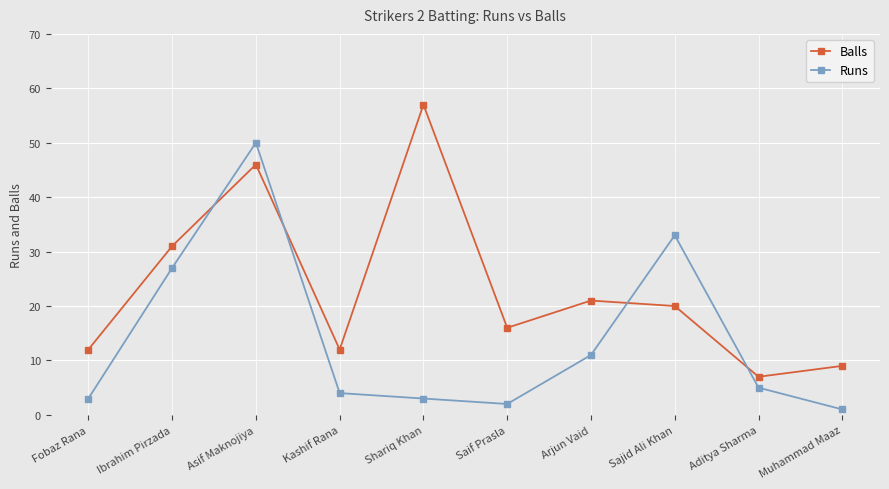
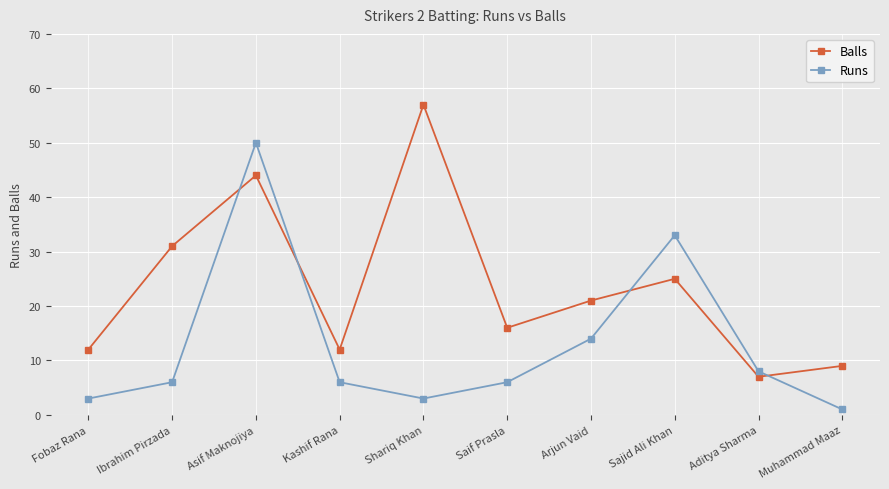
Runs, Ibrahim Pirzada: 27 -> 6
Balls, Asif Maknojiya: 46 -> 44
Runs, Kashif Rana: 4 -> 6
Runs, Saif Prasla: 2 -> 6
Runs, Arjun Vaid: 11 -> 14
Balls, Sajid Ali Khan: 20 -> 25
Runs, Aditya Sharma: 5 -> 8
